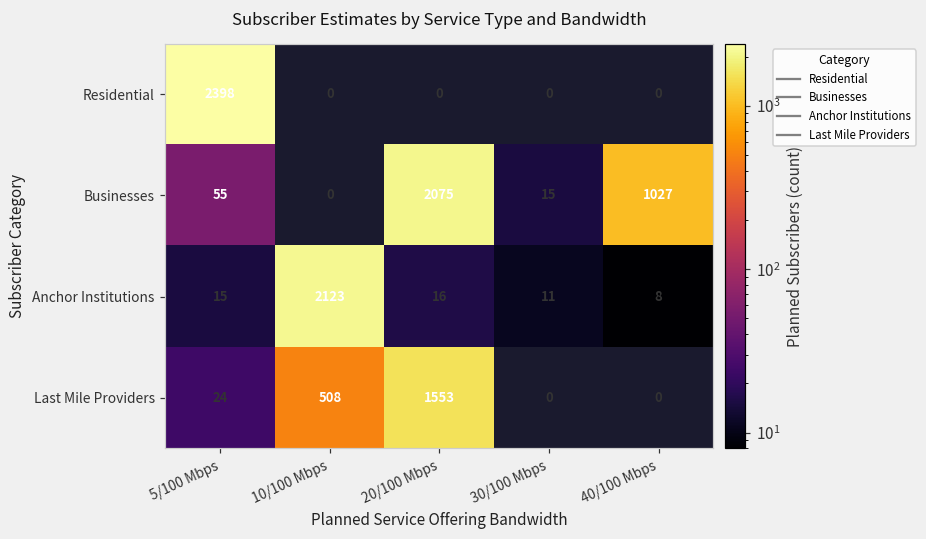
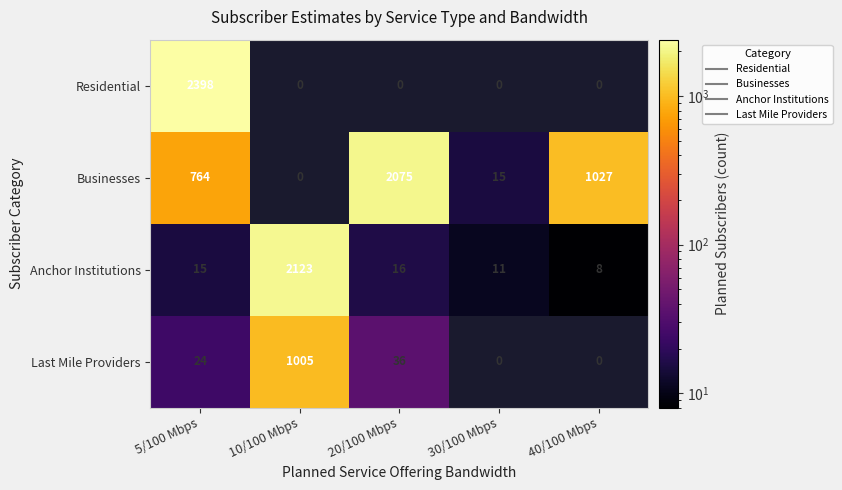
Businesses, 5/100 Mbps: 55 -> 764
Last Mile Providers, 10/100 Mbps: 508 -> 1005
Last Mile Providers, 20/100 Mbps: 1553 -> 36
